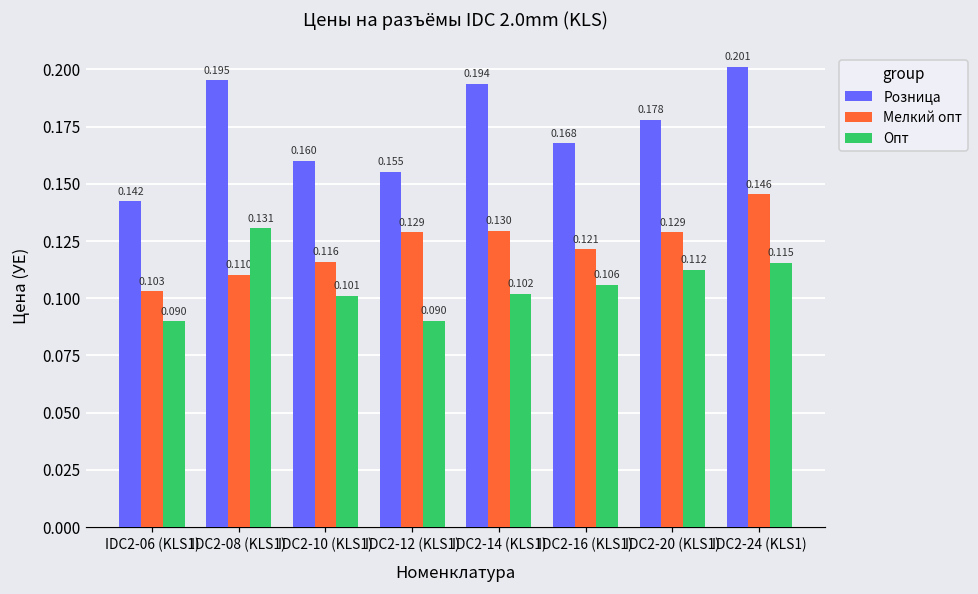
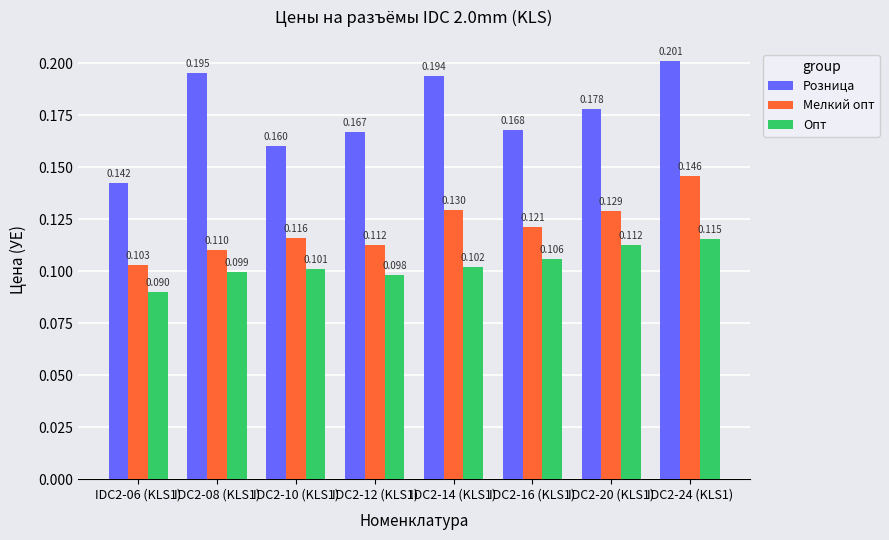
Опт, IDC2-08 (KLS1): 0.131 -> 0.099
Розница, IDC2-12 (KLS1): 0.155 -> 0.167
Мелкий опт, IDC2-12 (KLS1): 0.129 -> 0.112
Опт, IDC2-12 (KLS1): 0.090 -> 0.098
